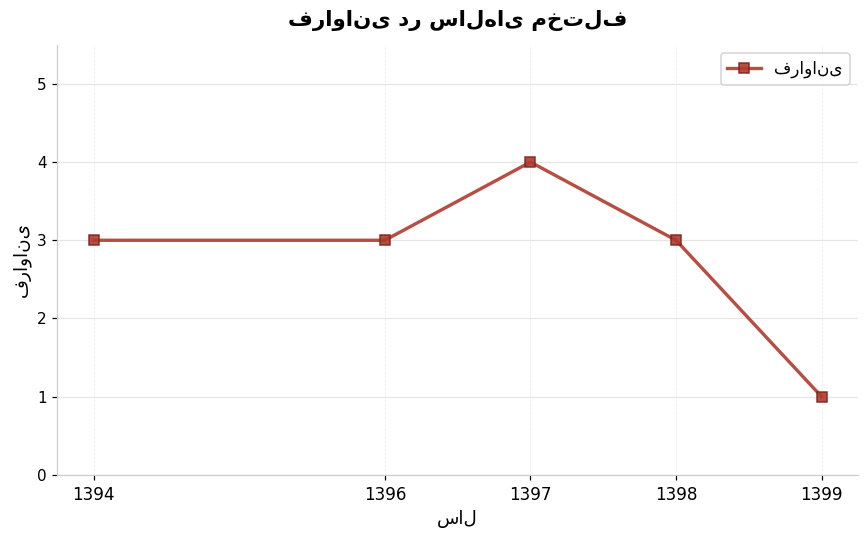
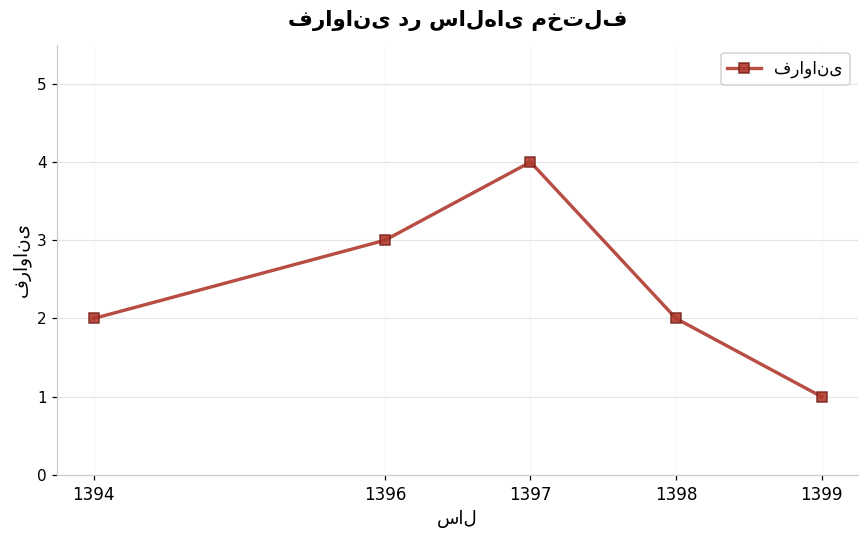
1394: 3 -> 2
1398: 3 -> 2
